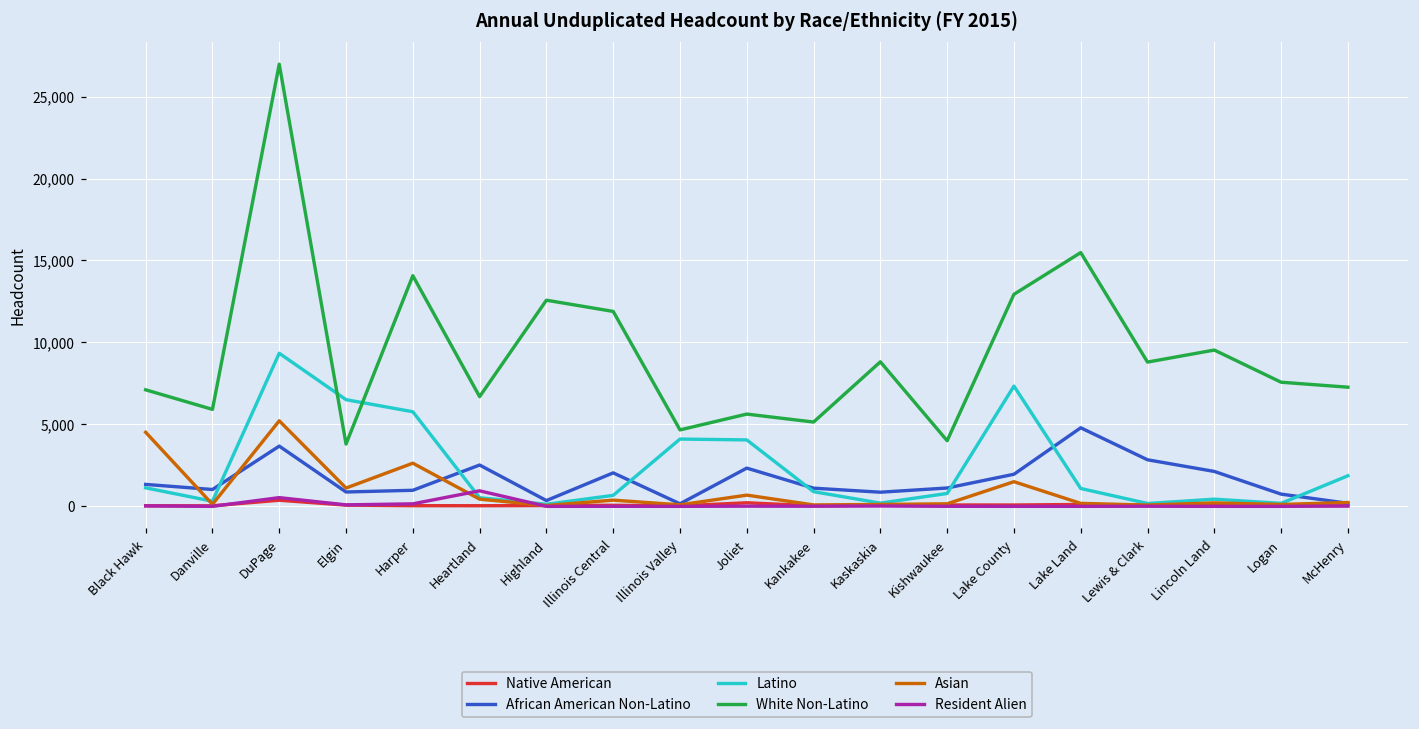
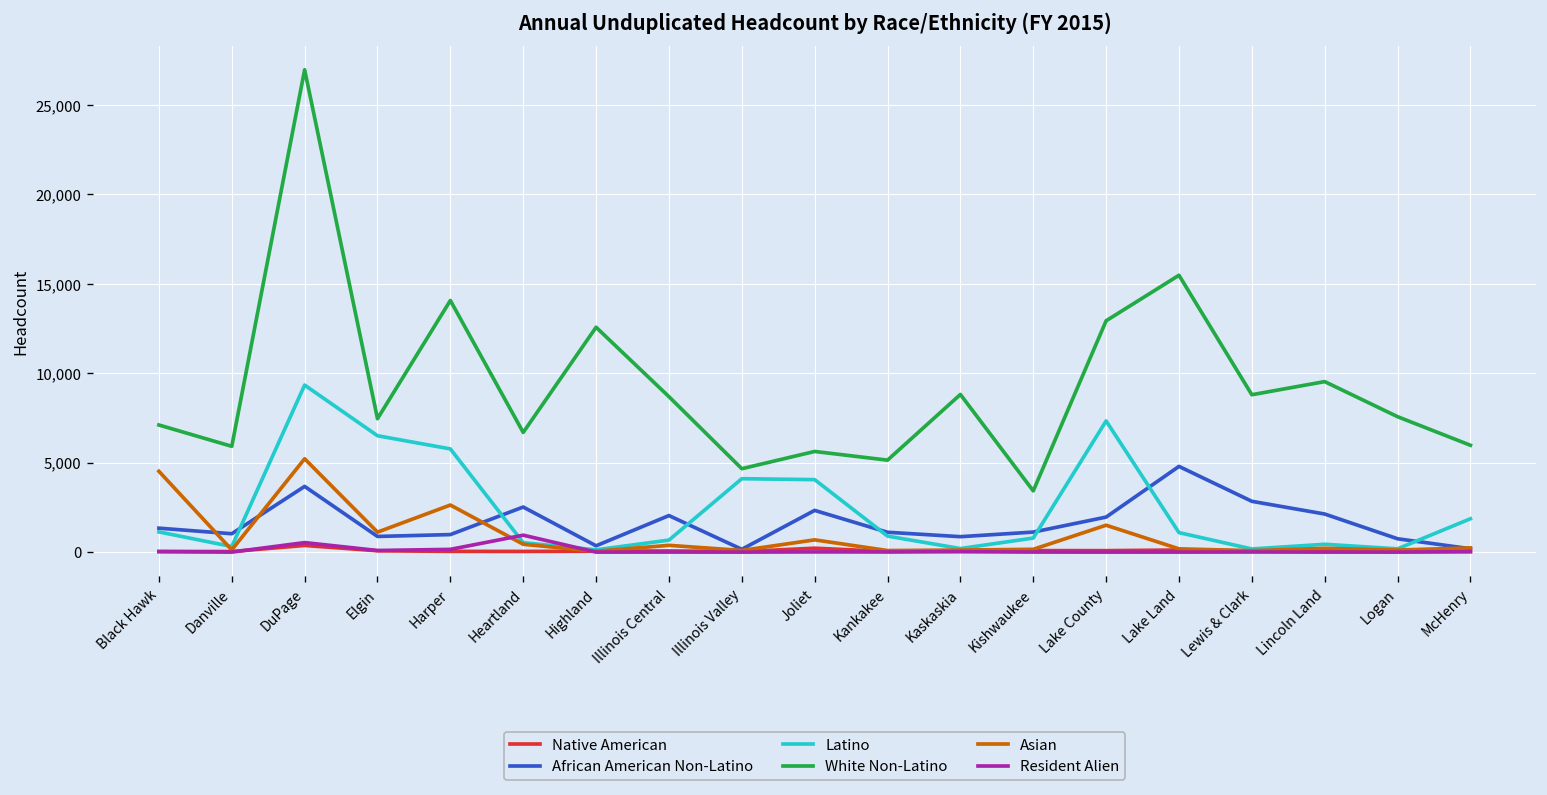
White Non-Latino, Elgin: 3,800 -> 7,500
White Non-Latino, Illinois Central: 11,900 -> 8,700
White Non-Latino, Kishwaukee: 4,000 -> 3,400
White Non-Latino, McHenry: 7,300 -> 6,000
